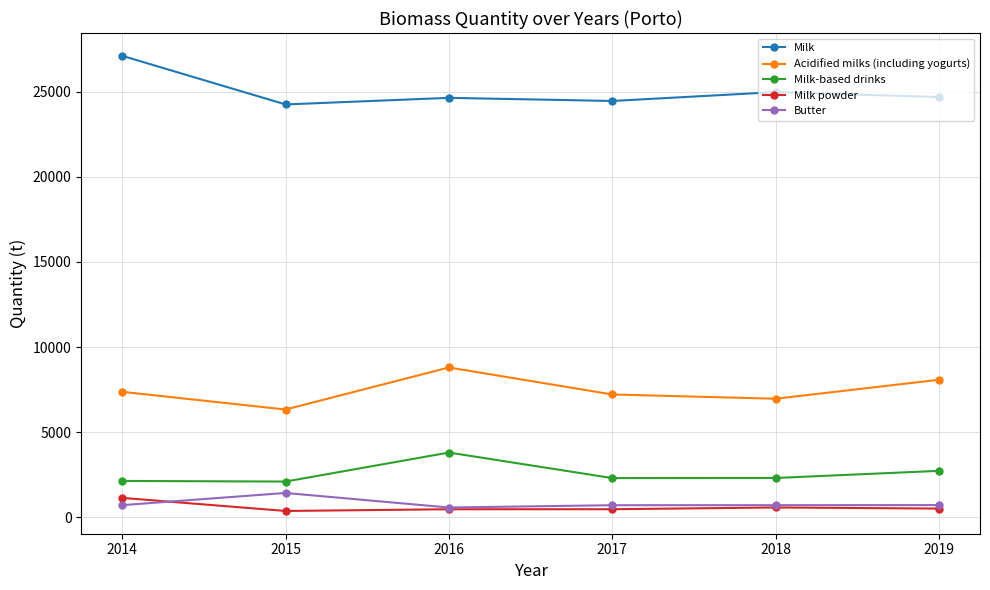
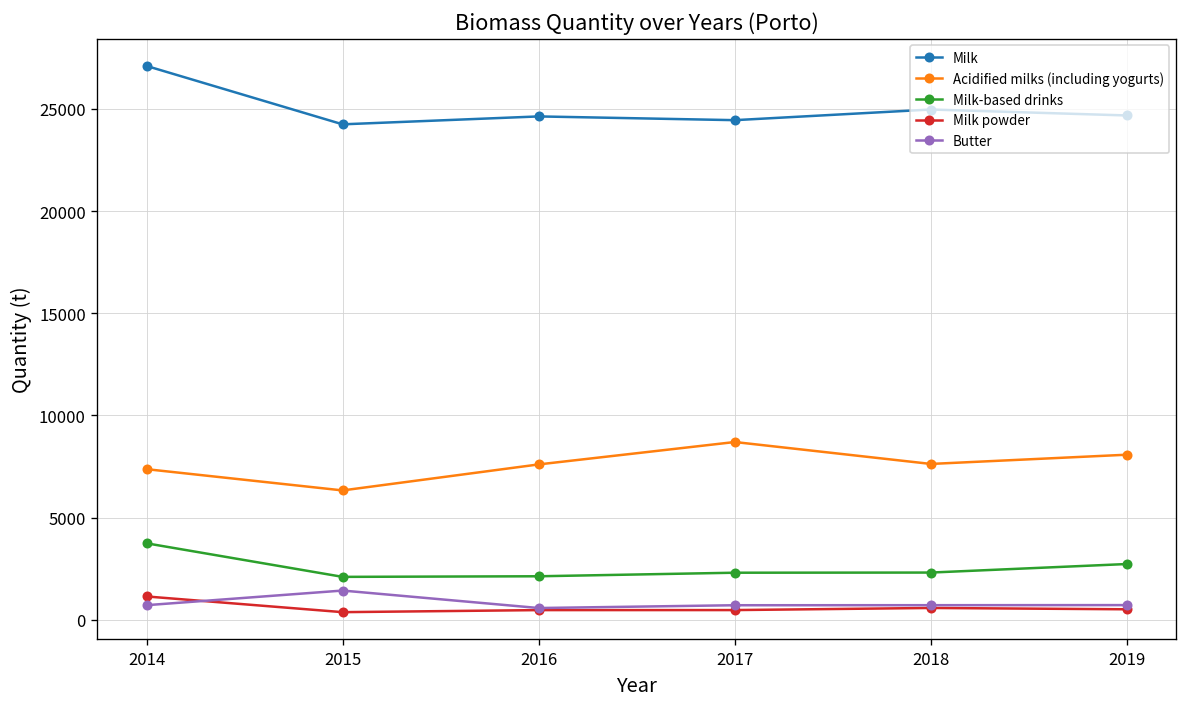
Milk-based drinks, 2014: 2100 -> 3700
Acidified milks (including yogurts), 2016: 8800 -> 7600
Milk-based drinks, 2016: 3800 -> 2100
Acidified milks (including yogurts), 2017: 7200 -> 8700
Acidified milks (including yogurts), 2018: 7000 -> 7600
